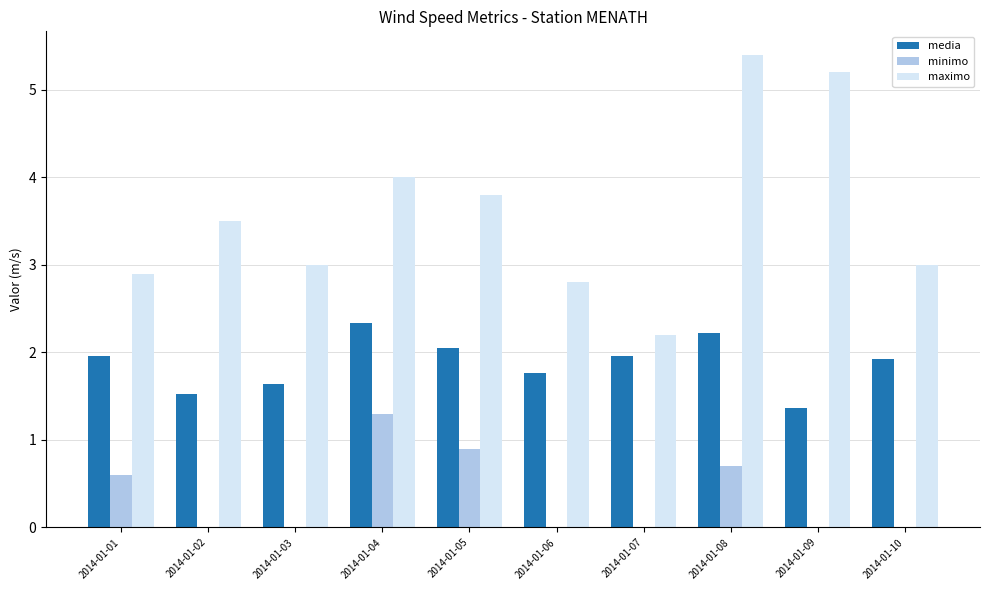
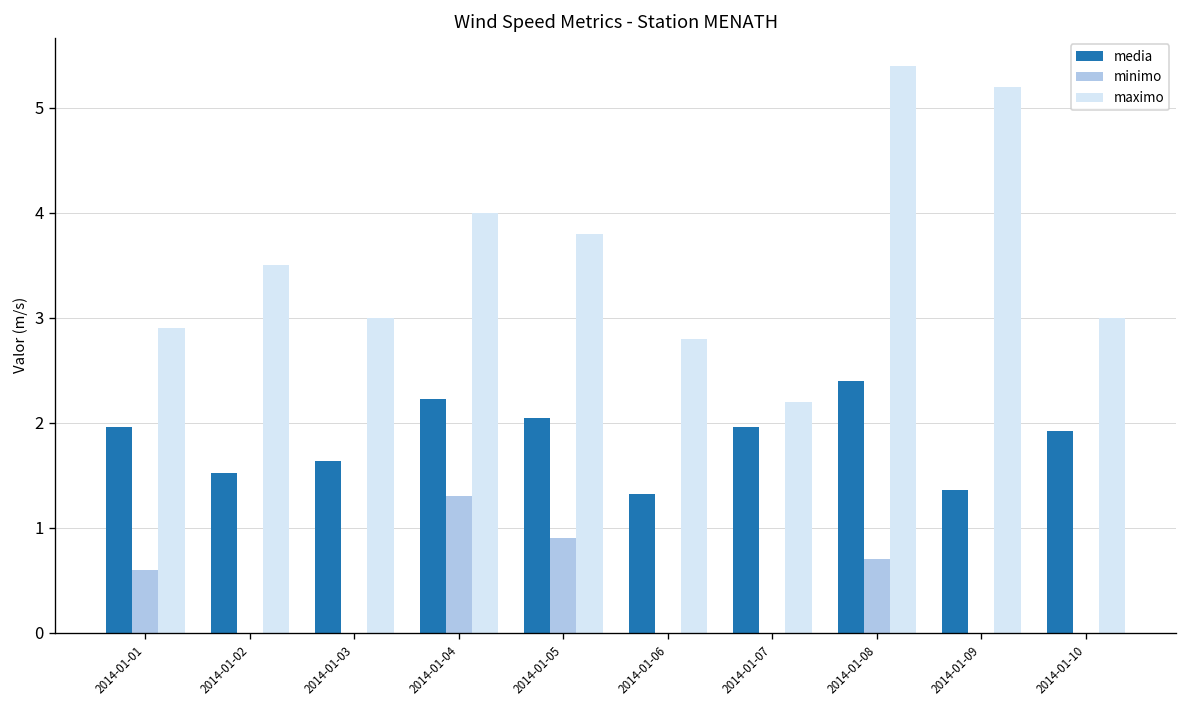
media, 2014-01-04: 2.3 -> 2.2
media, 2014-01-06: 1.8 -> 1.3
media, 2014-01-08: 2.2 -> 2.4
